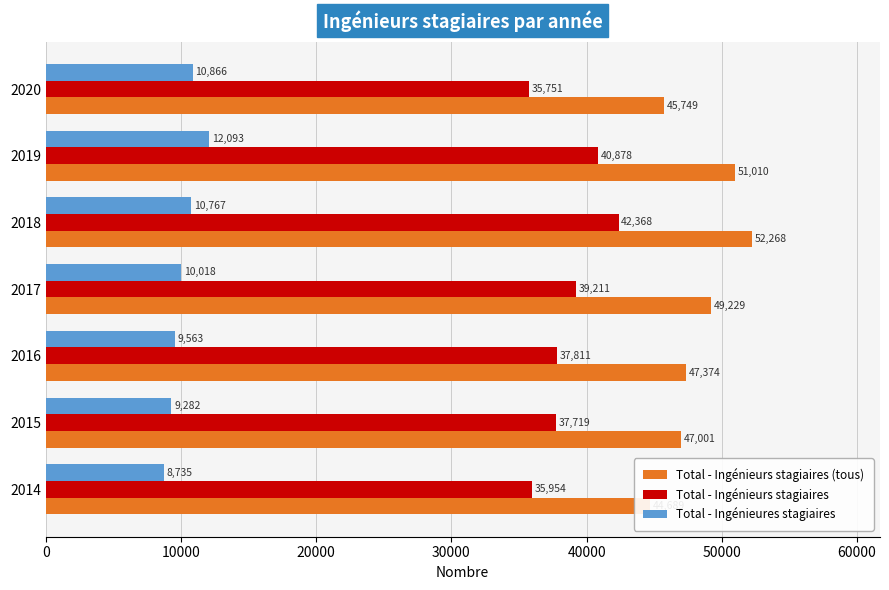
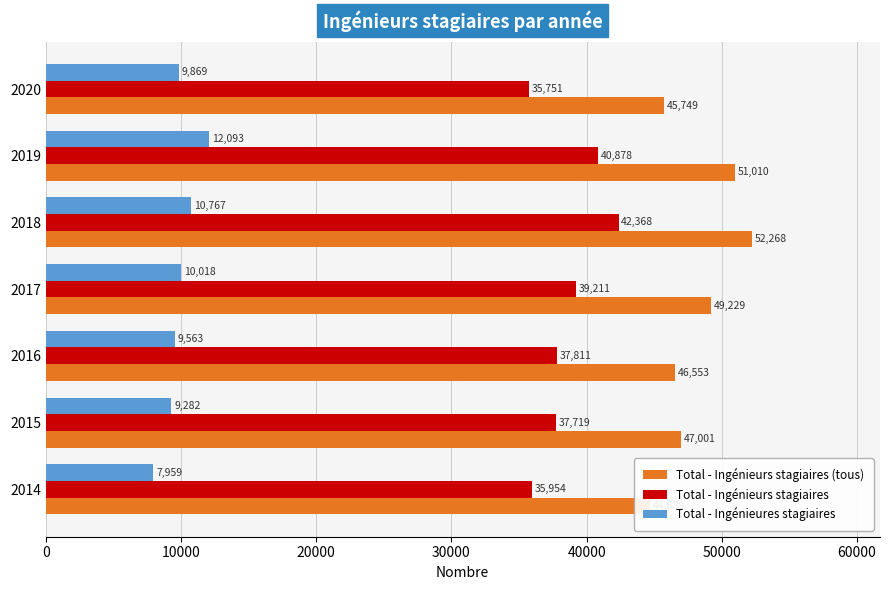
Total - Ingénieures stagiaires, 2020: 10,866 -> 9,869
Total - Ingénieurs stagiaires (tous), 2016: 47,374 -> 46,553
Total - Ingénieures stagiaires, 2014: 8,735 -> 7,959
